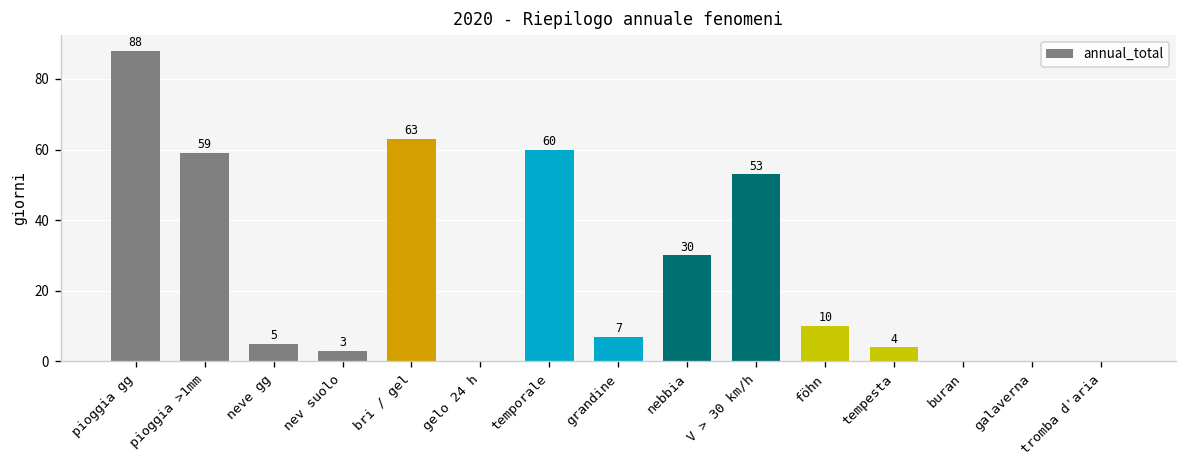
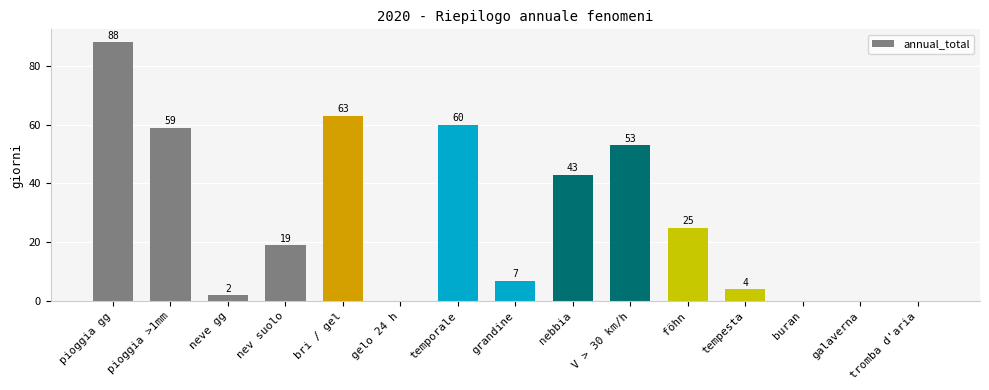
neve gg: 5 -> 2
nev suolo: 3 -> 19
nebbia: 30 -> 43
föhn: 10 -> 25
